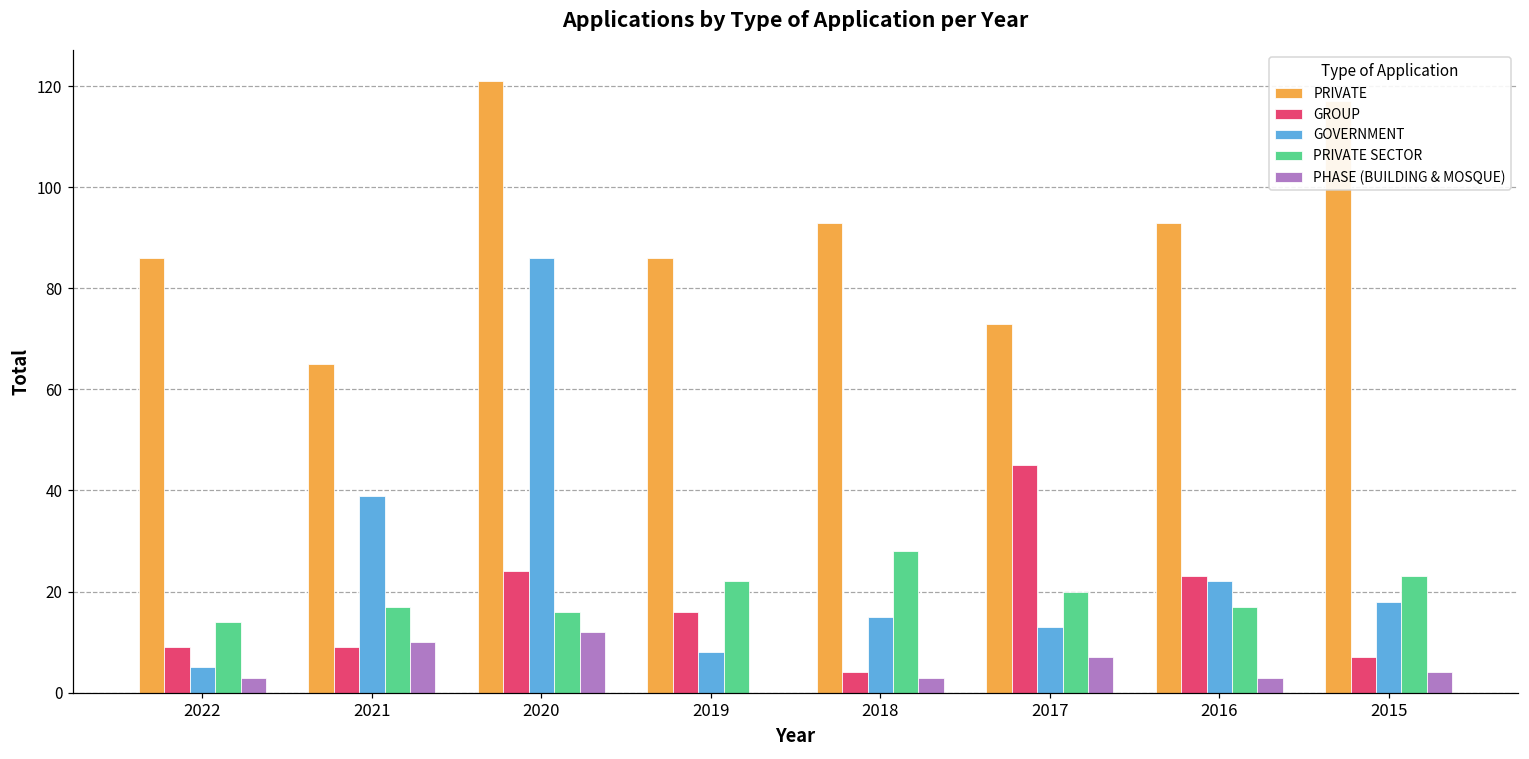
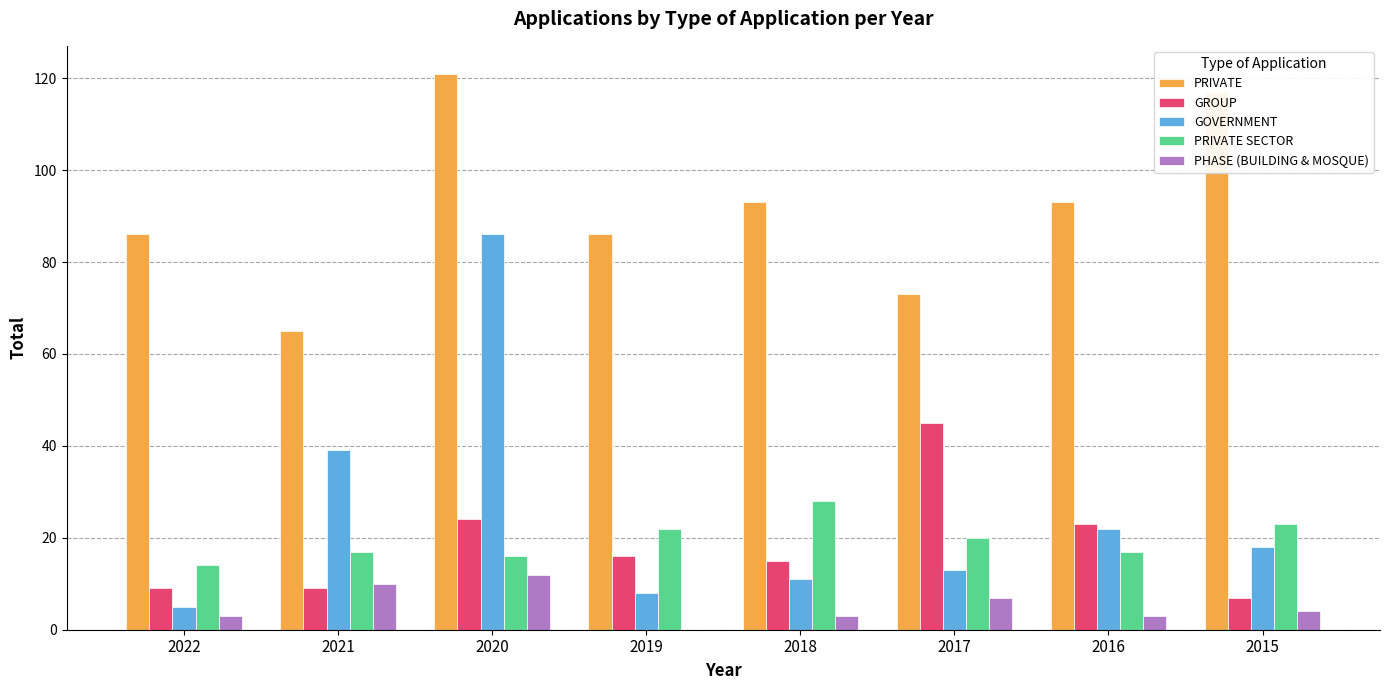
GROUP, 2018: 4 -> 15
GOVERNMENT, 2018: 15 -> 11
